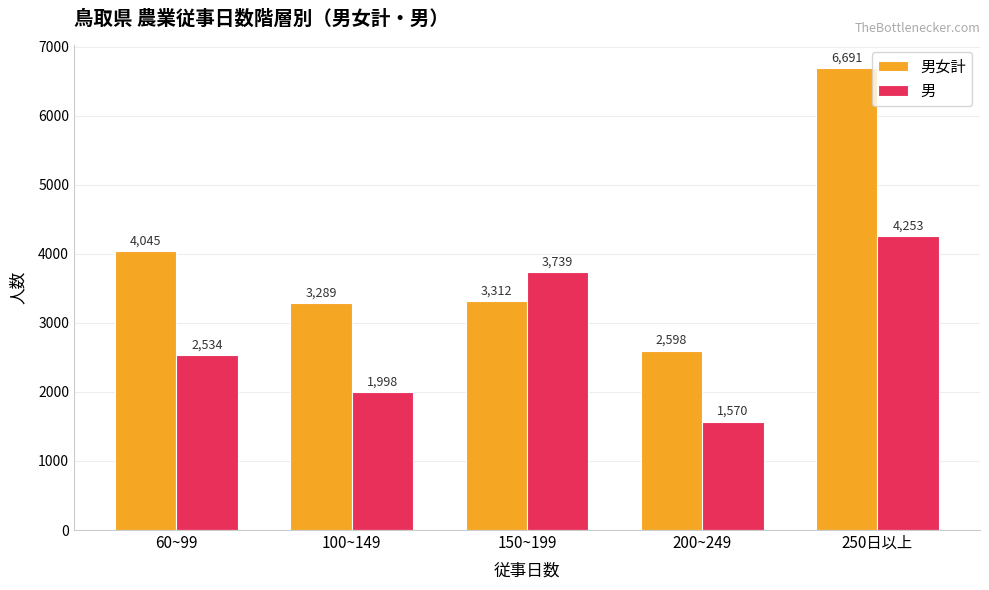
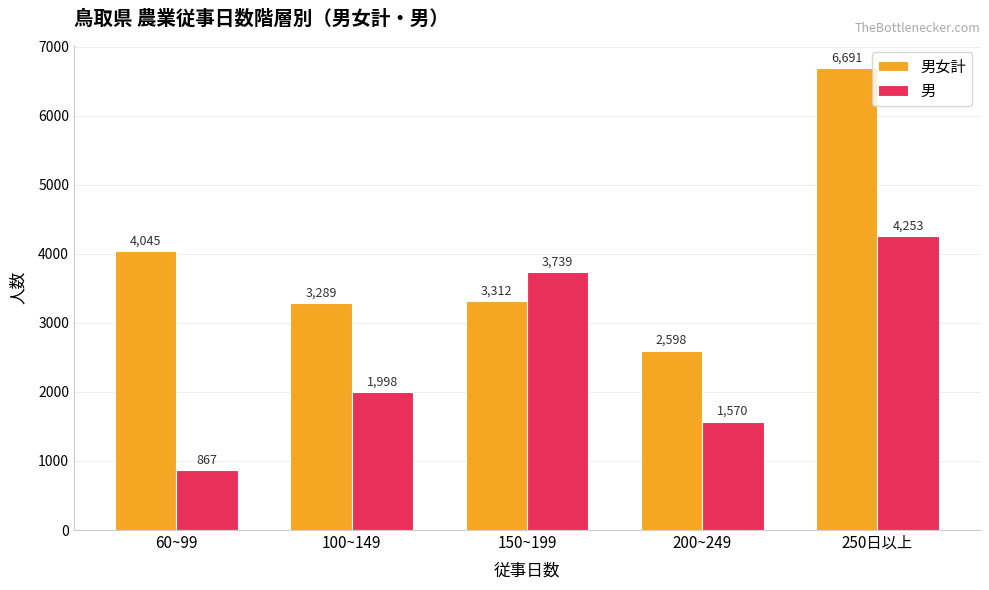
男, 60~99: 2,534 -> 867
